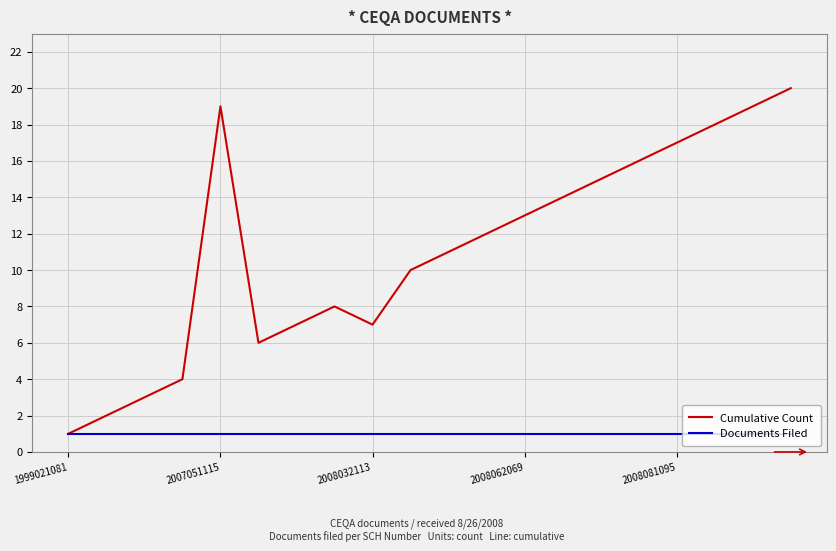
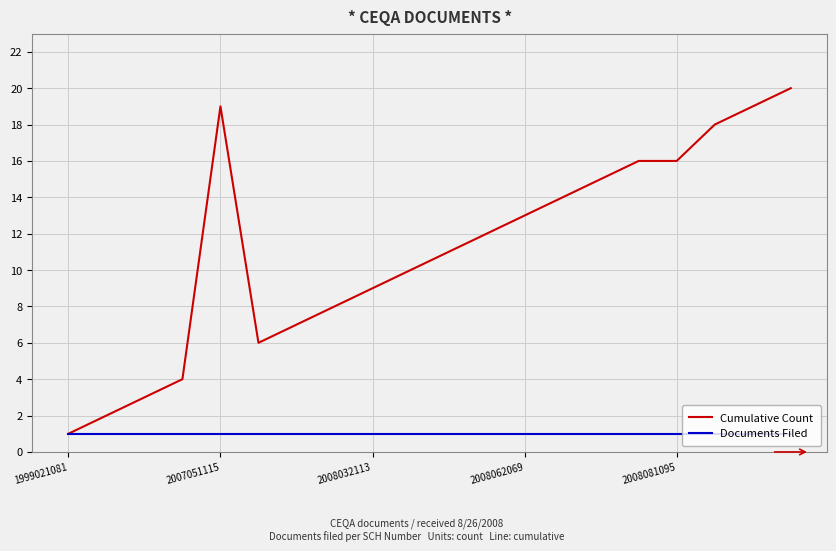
Cumulative Count, 2008032113: 7 -> 9
Cumulative Count, 2008081095: 17 -> 16
